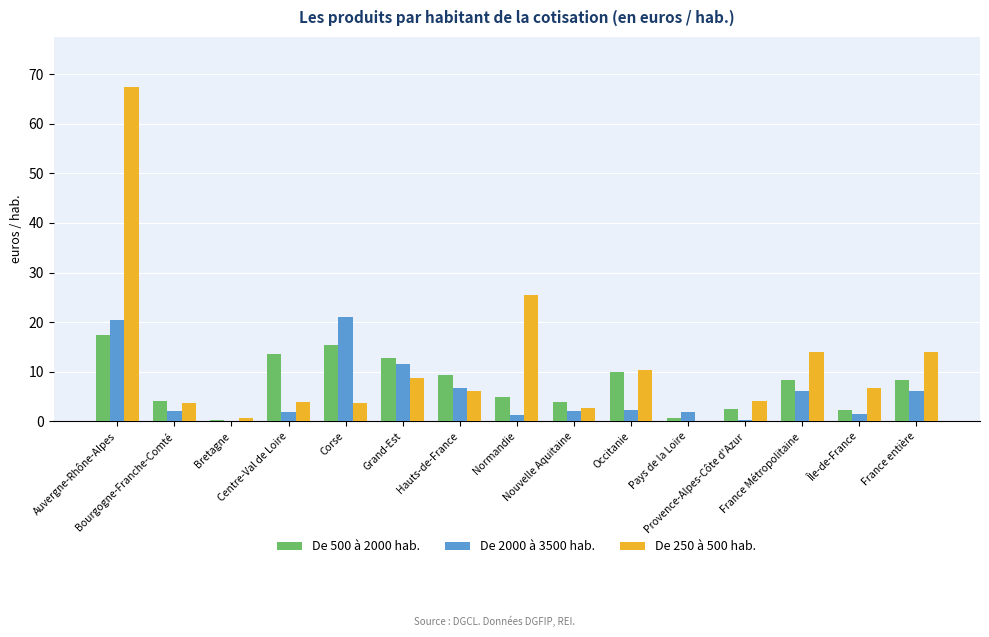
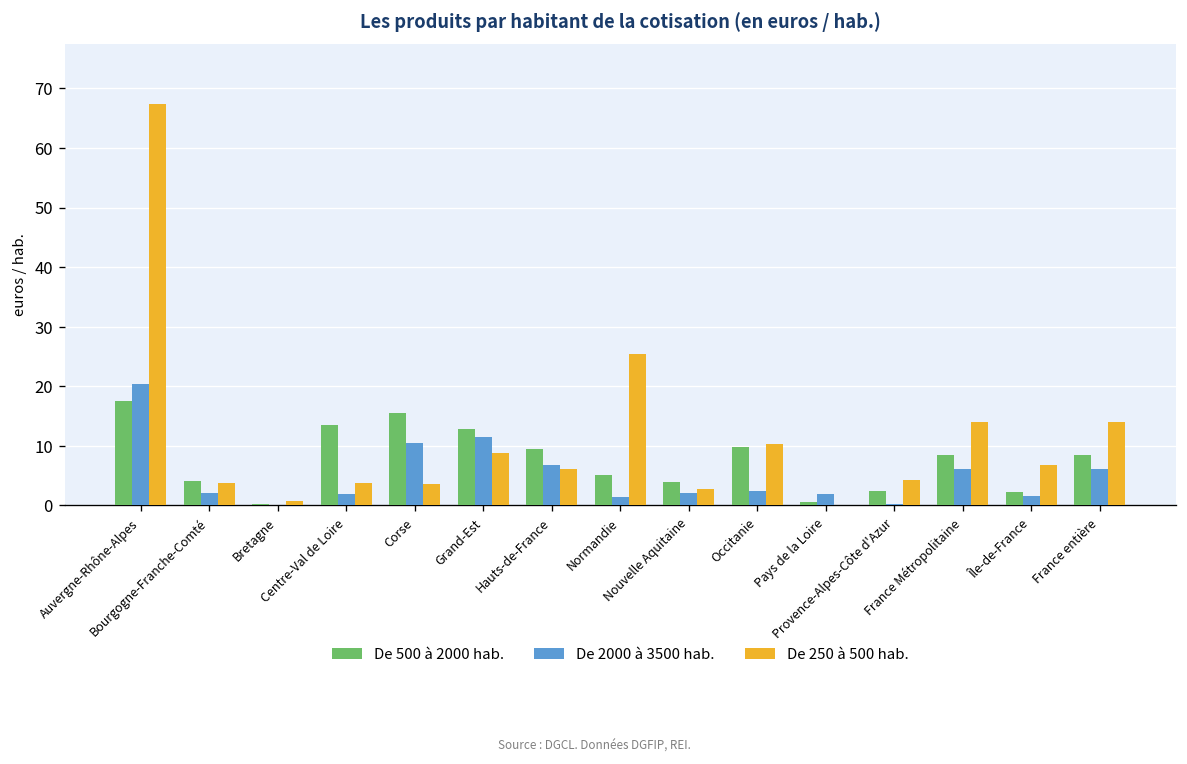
De 2000 à 3500 hab., Corse: 21 -> 10
